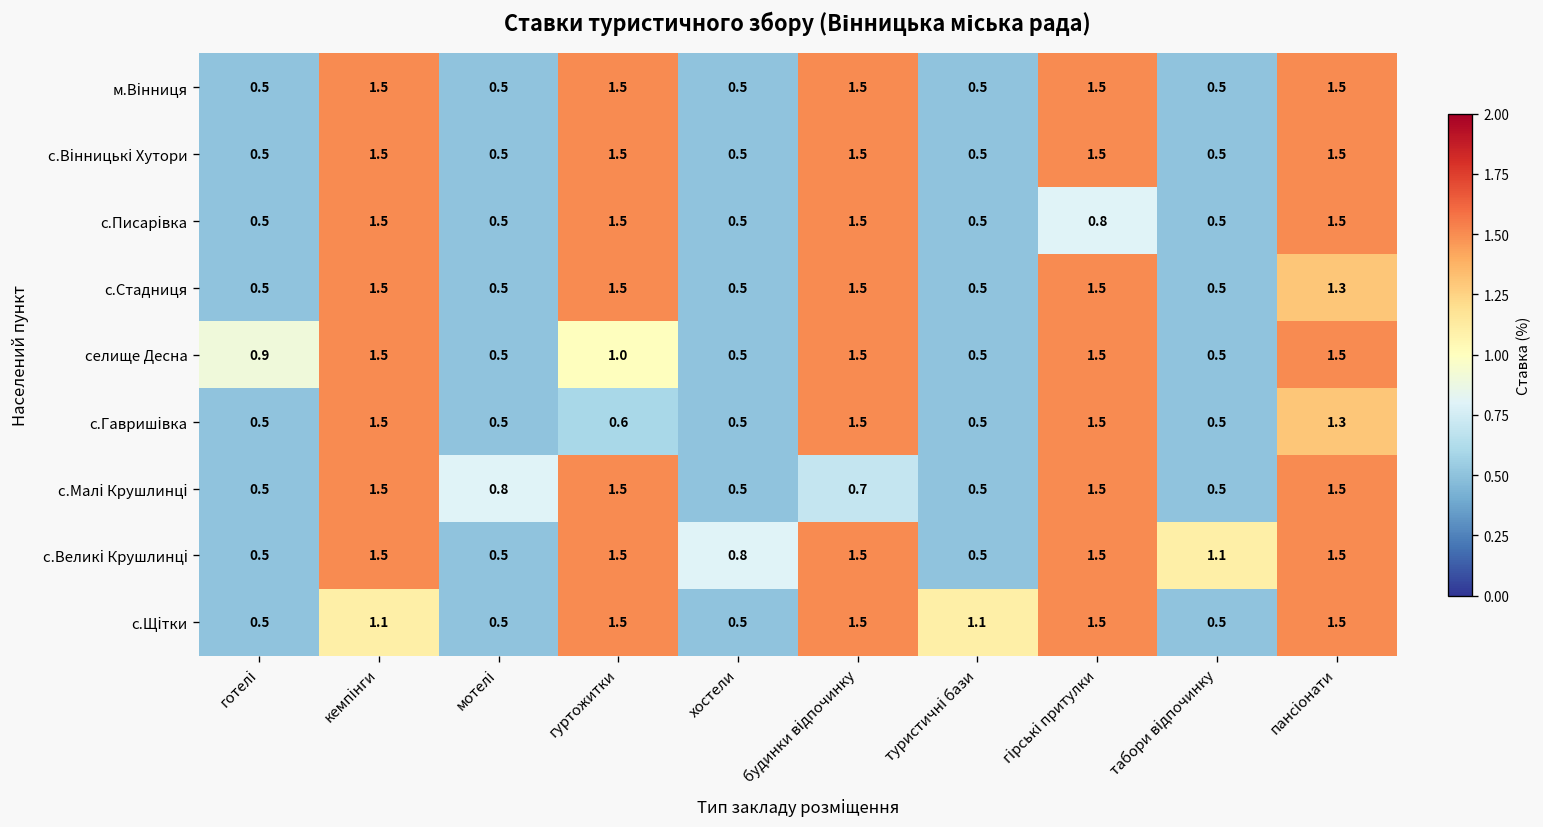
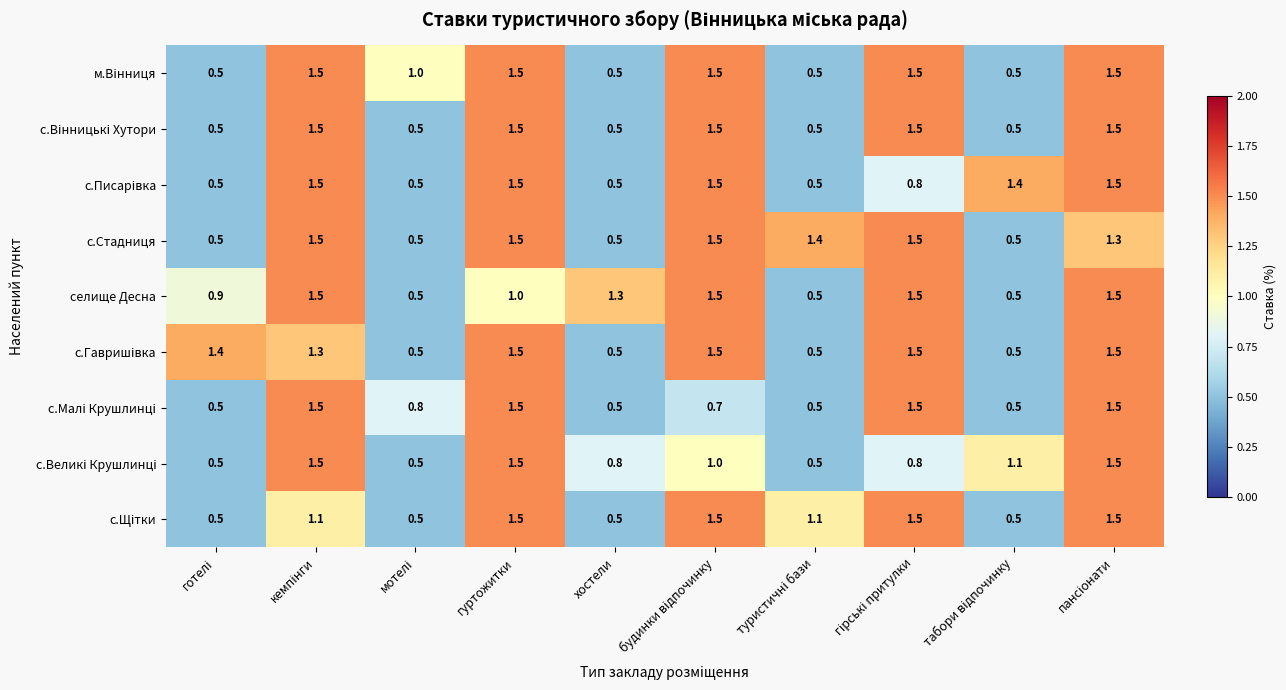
м.Вінниця, мотелі: 0.5 -> 1.0
с.Писарівка, табори відпочинку: 0.5 -> 1.4
с.Стадниця, туристичні бази: 0.5 -> 1.4
селище Десна, хостели: 0.5 -> 1.3
с.Гавришівка, готелі: 0.5 -> 1.4
с.Гавришівка, кемпінги: 1.5 -> 1.3
с.Гавришівка, гуртожитки: 0.6 -> 1.5
с.Гавришівка, пансіонати: 1.3 -> 1.5
с.Великі Крушлинці, будинки відпочинку: 1.5 -> 1.0
с.Великі Крушлинці, гірські притулки: 1.5 -> 0.8
